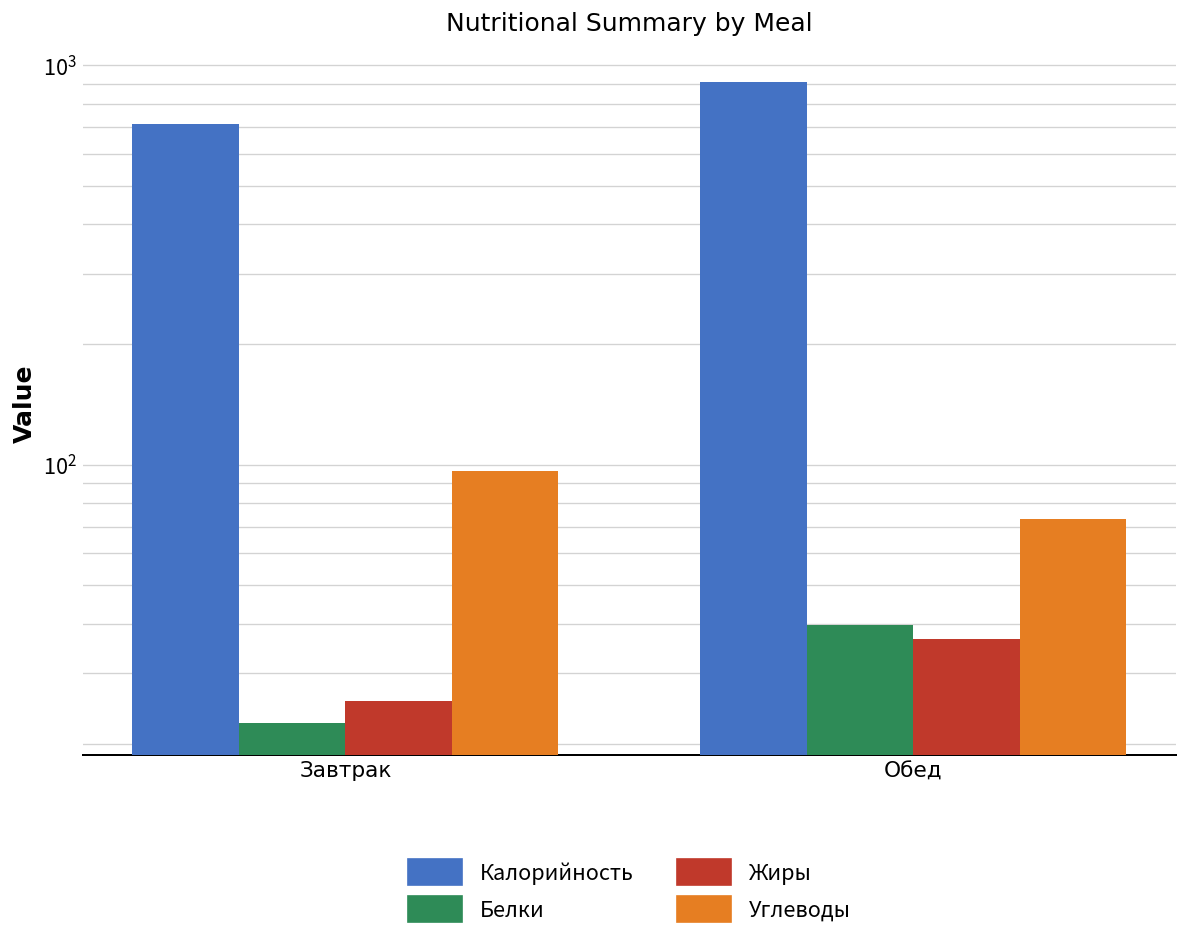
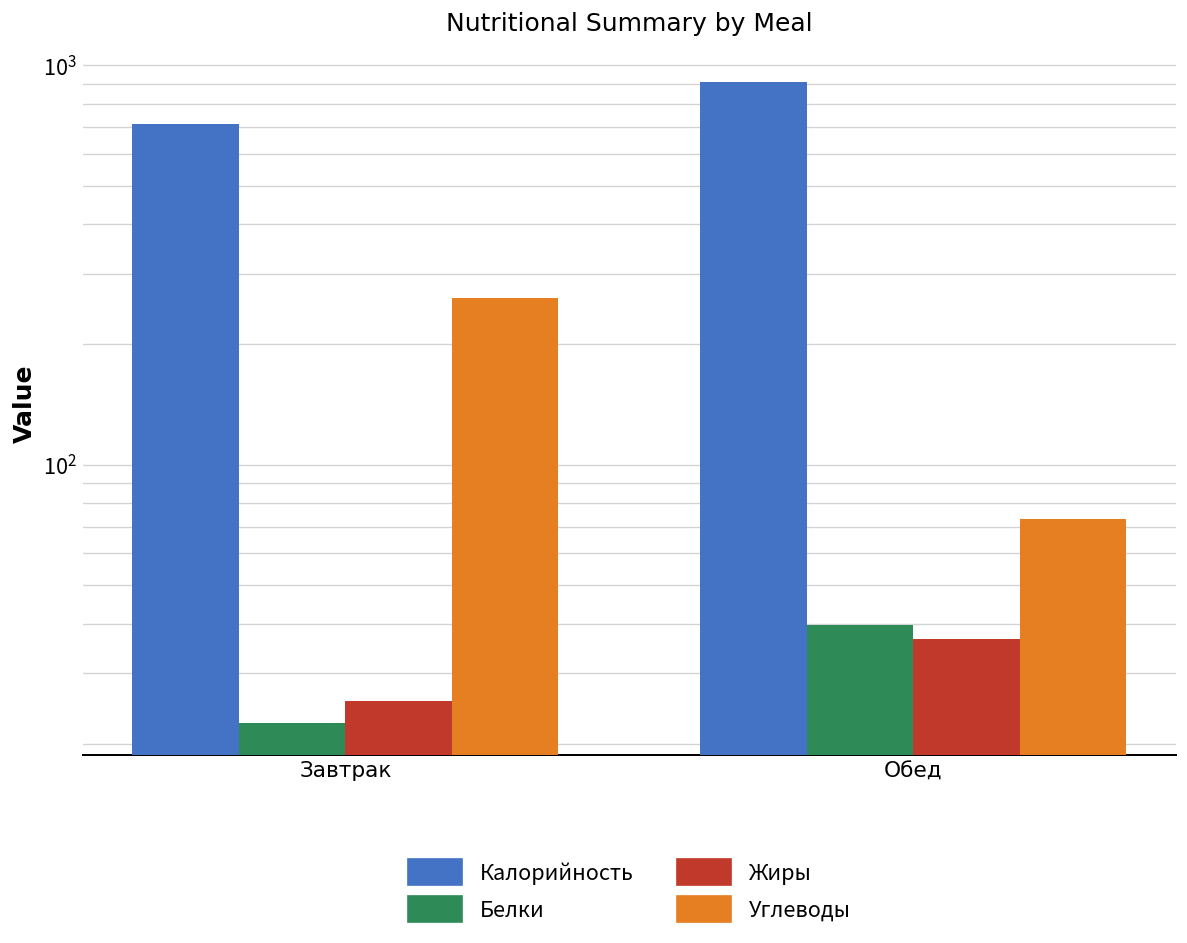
Углеводы, Завтрак: 97 -> 260
